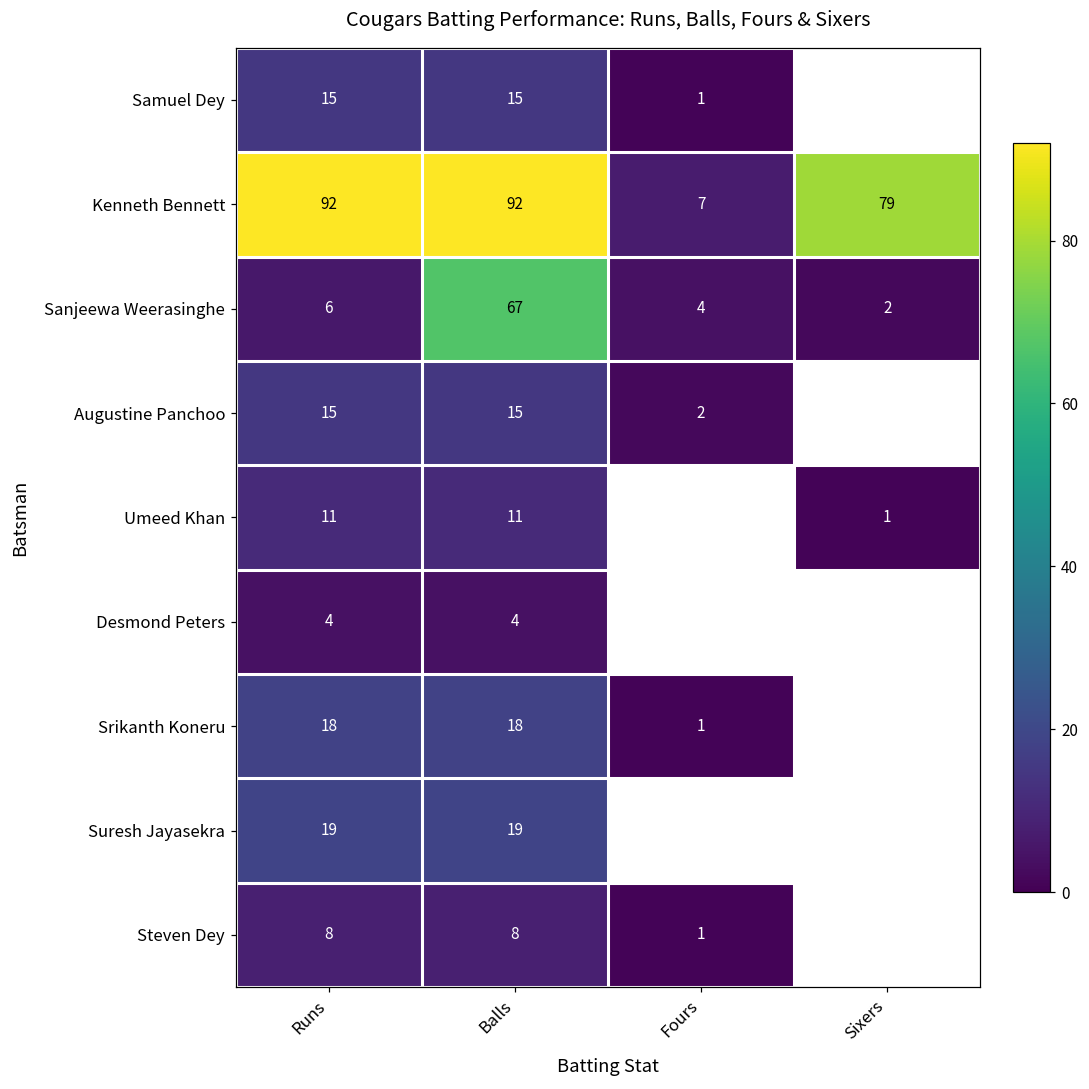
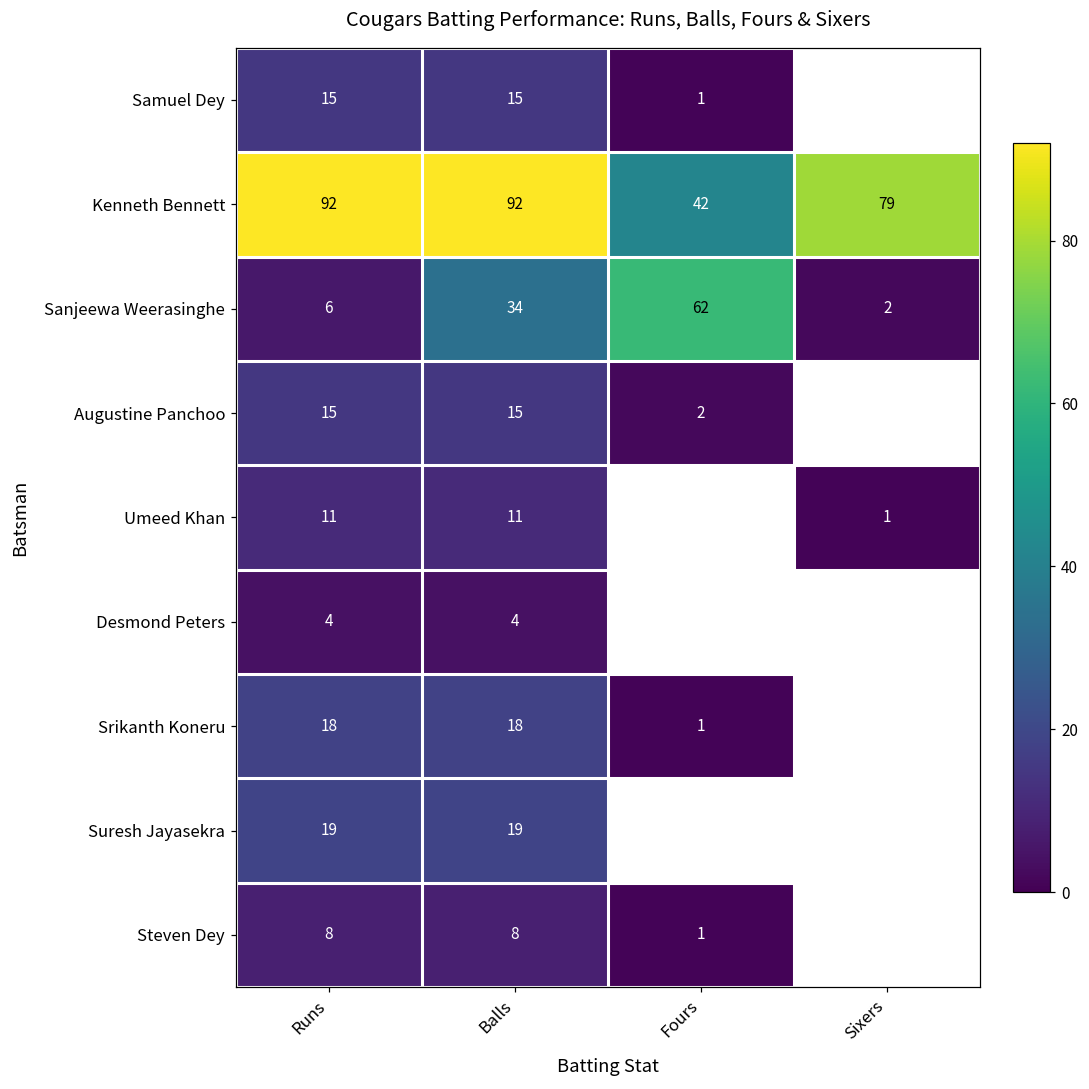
Kenneth Bennett, Fours: 7 -> 42
Sanjeewa Weerasinghe, Balls: 67 -> 34
Sanjeewa Weerasinghe, Fours: 4 -> 62
